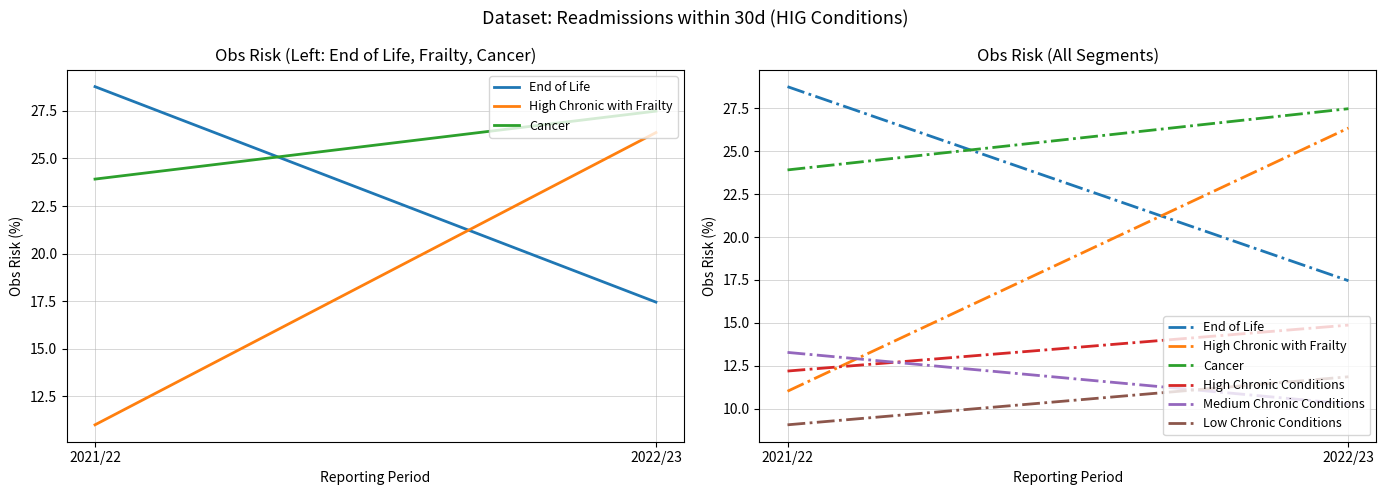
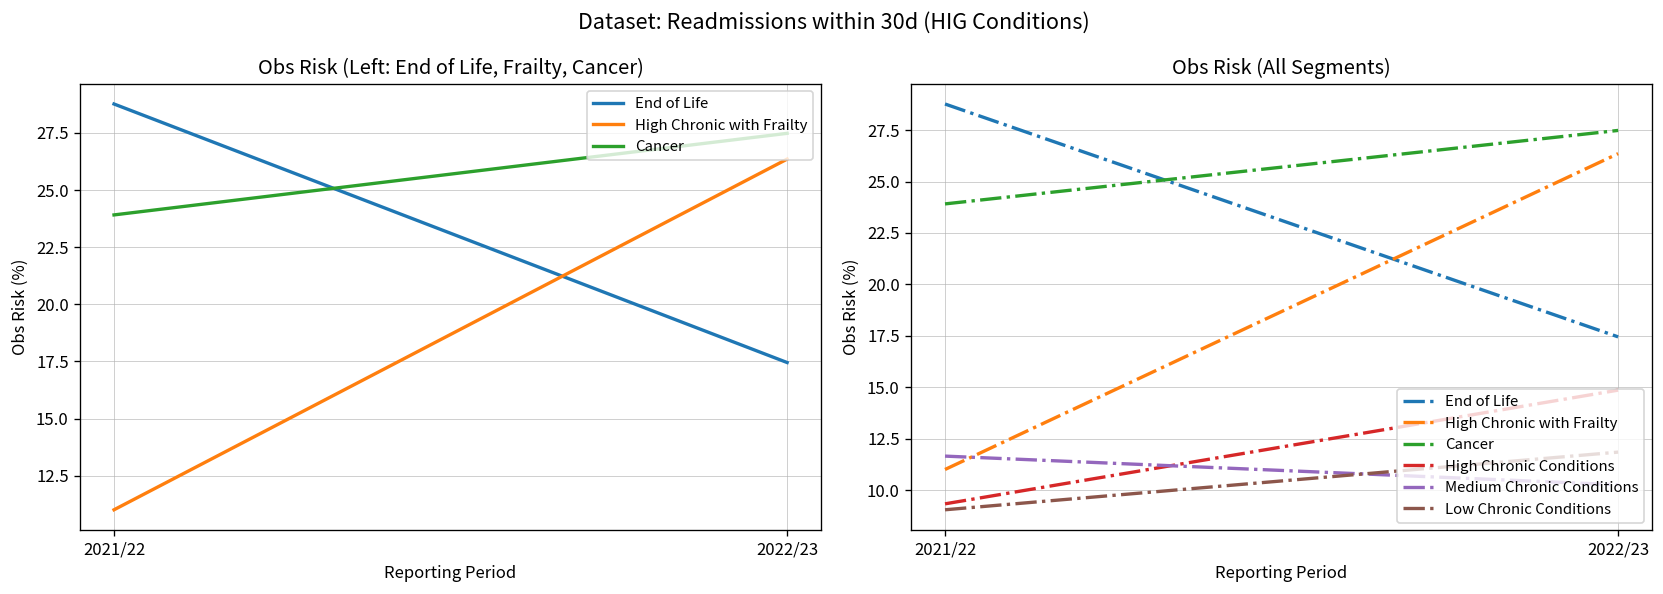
Obs Risk (All Segments), High Chronic Conditions, 2021/22: 12.2 -> 9.3
Obs Risk (All Segments), Medium Chronic Conditions, 2021/22: 13.3 -> 11.7
